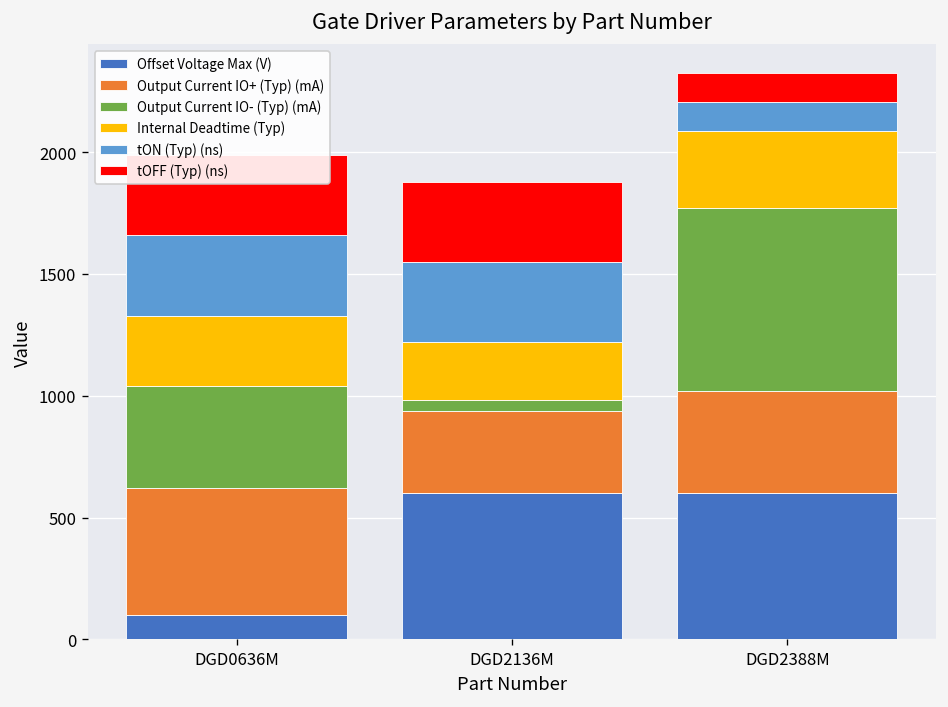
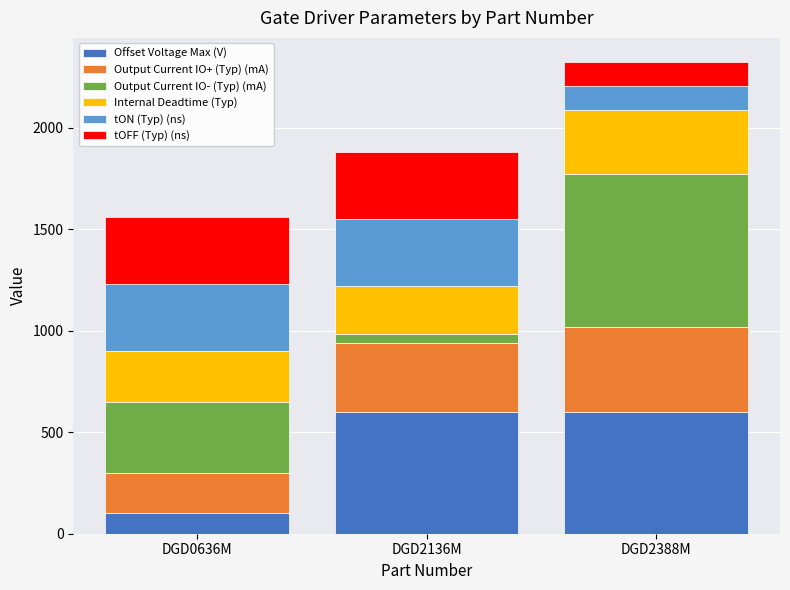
Output Current IO+ (Typ) (mA), DGD0636M: 520 -> 200
Output Current IO- (Typ) (mA), DGD0636M: 420 -> 350
Internal Deadtime (Typ), DGD0636M: 290 -> 250
